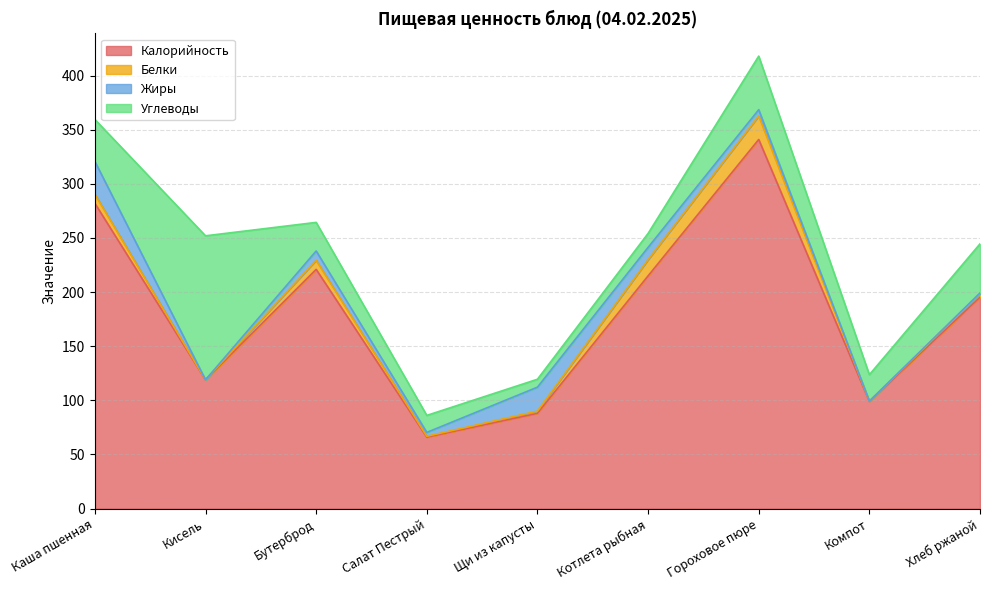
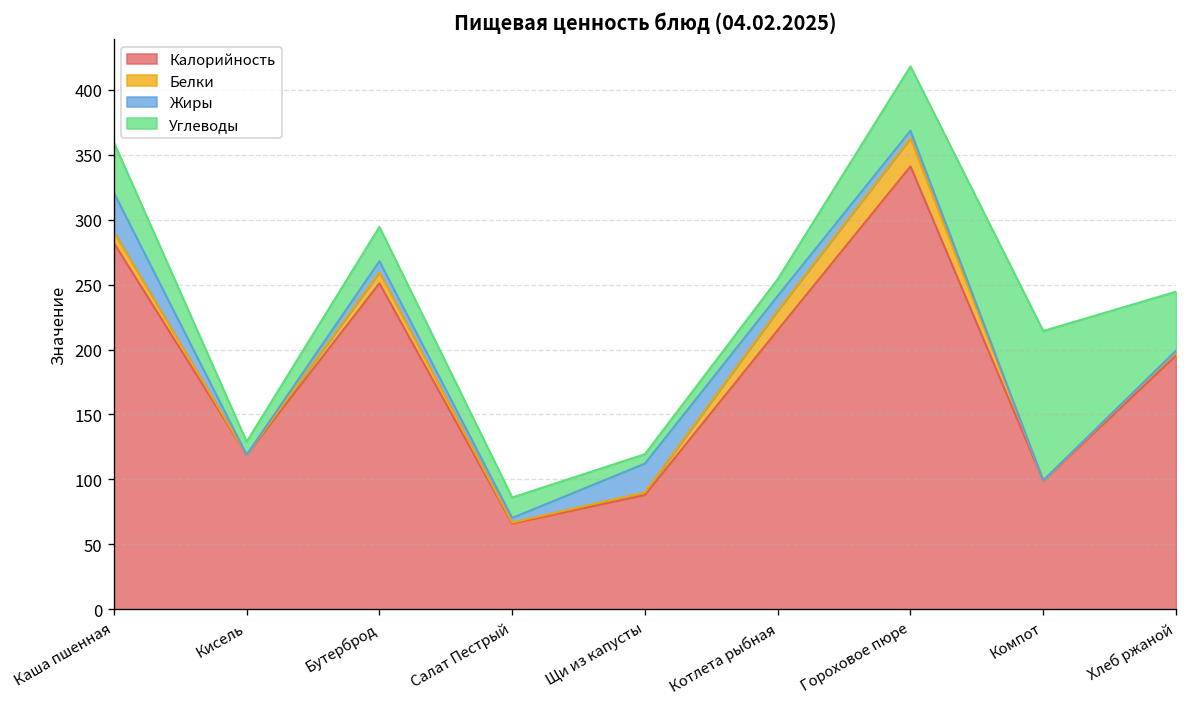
Углеводы, Кисель: 133 -> 10
Калорийность, Бутерброд: 221 -> 251
Углеводы, Компот: 24 -> 115
